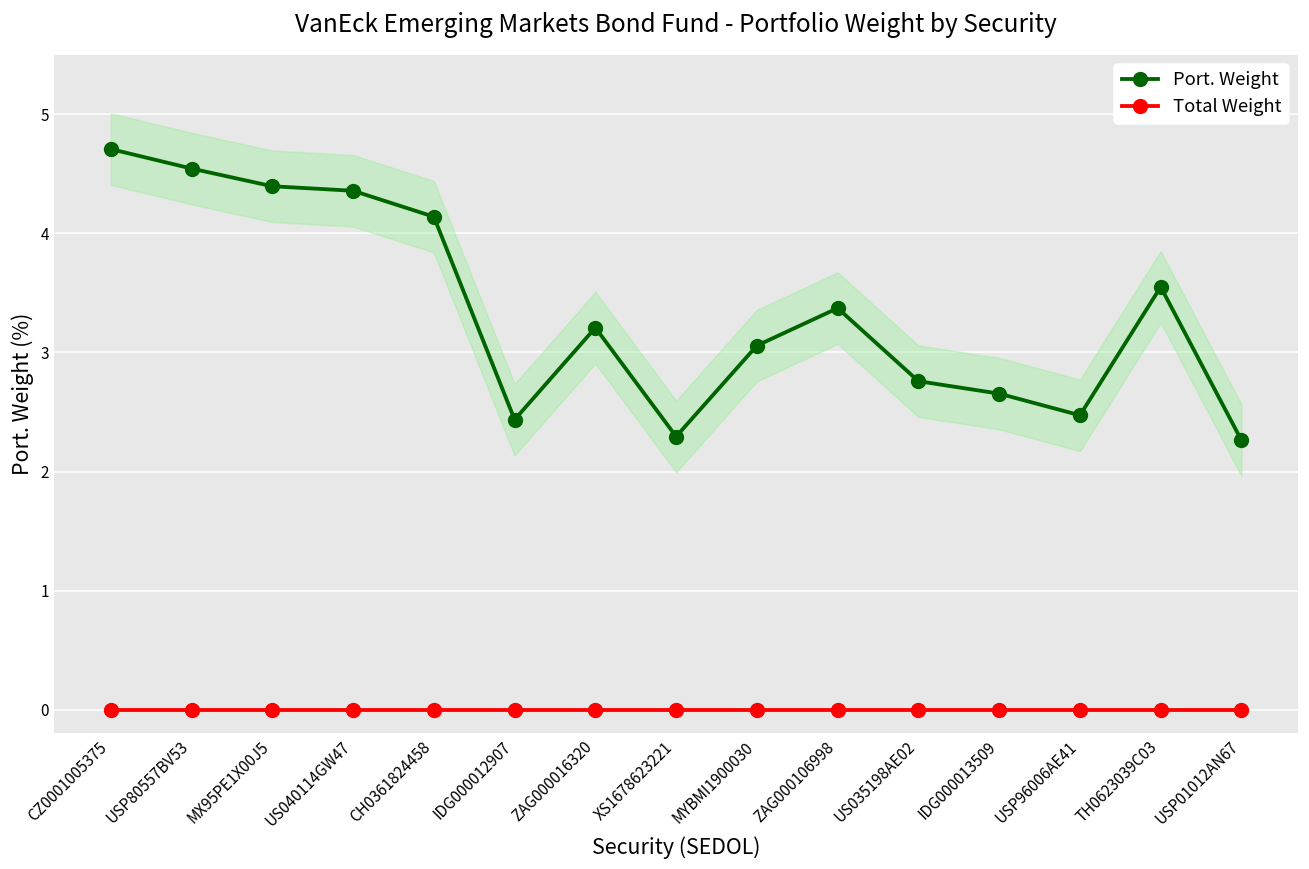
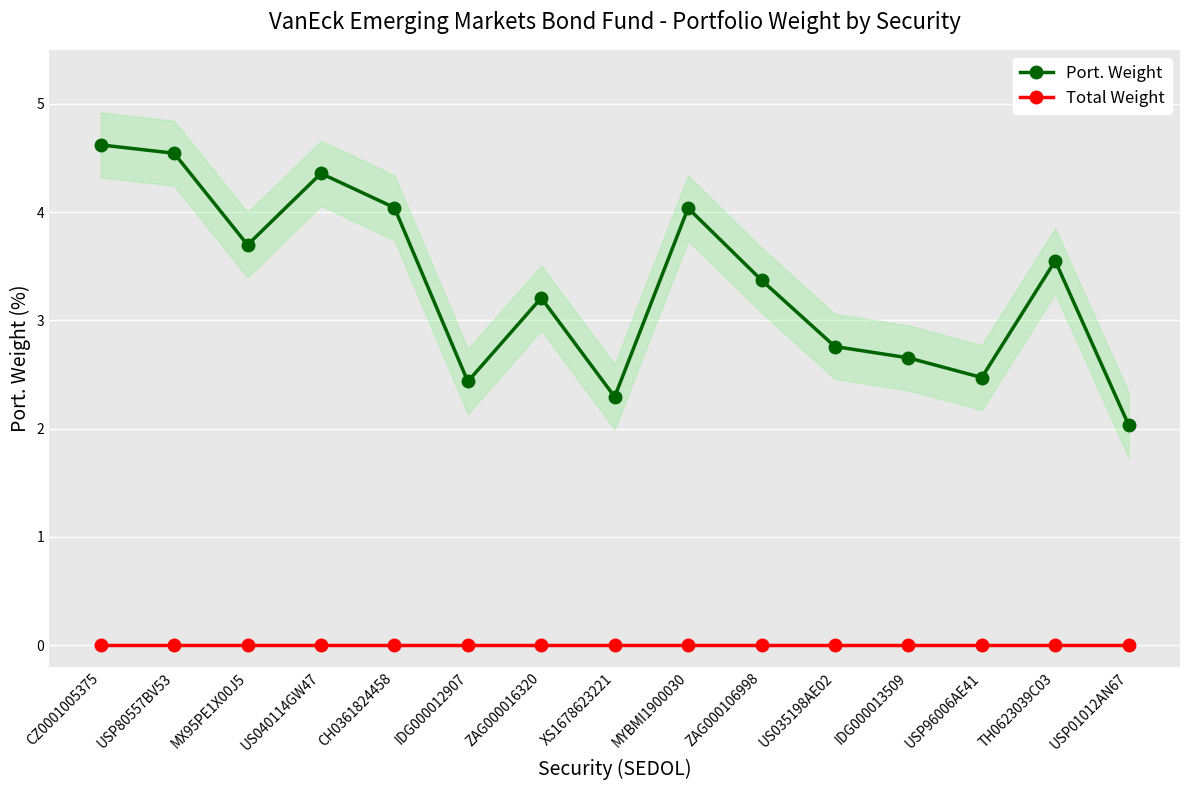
Port. Weight, CZ0001005375: 4.71 -> 4.62
Port. Weight, MX95PE1X00J5: 4.40 -> 3.70
Port. Weight, CH0361824458: 4.14 -> 4.04
Port. Weight, MYBMI1900030: 3.06 -> 4.04
Port. Weight, USP01012AN67: 2.26 -> 2.03
